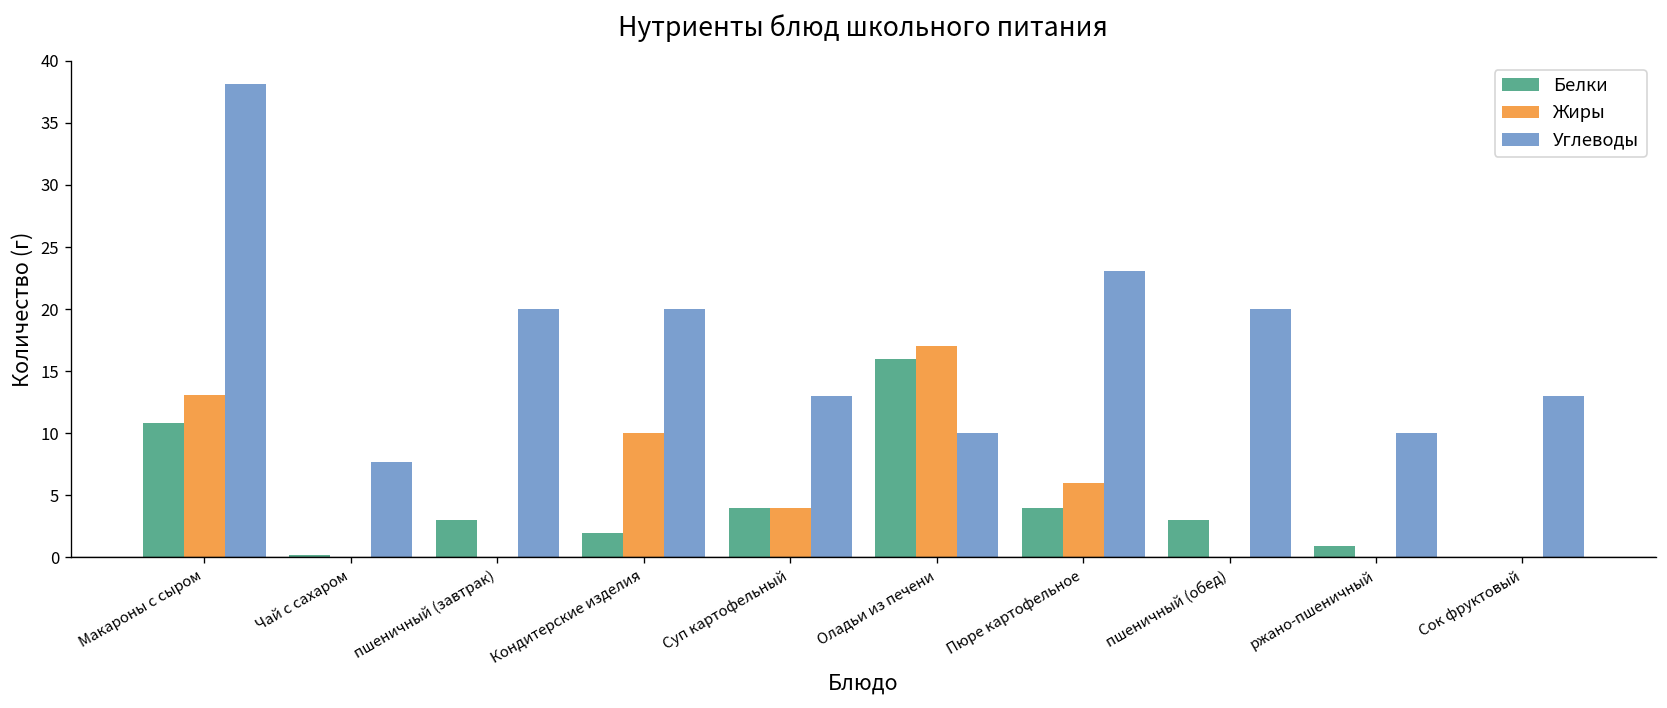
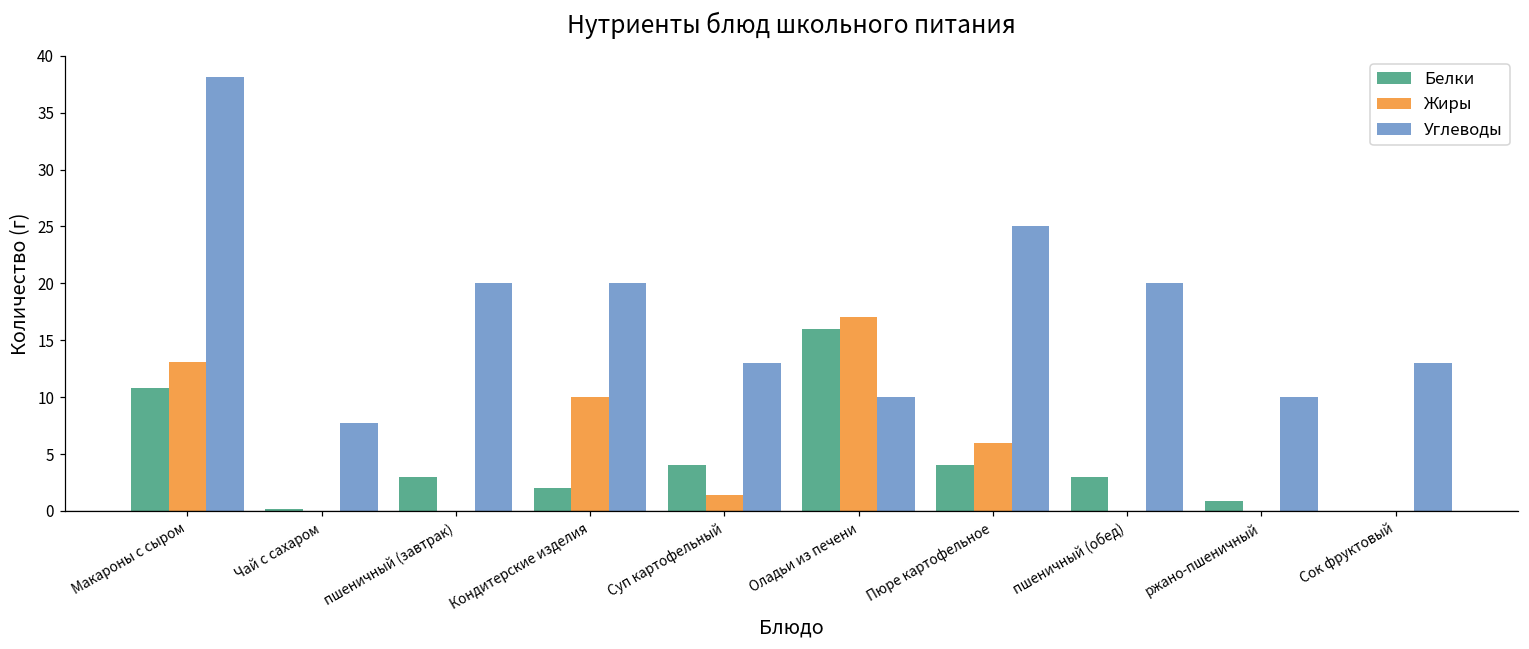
Жиры, Суп картофельный: 4.0 -> 1.4
Углеводы, Пюре картофельное: 23.1 -> 25.0
